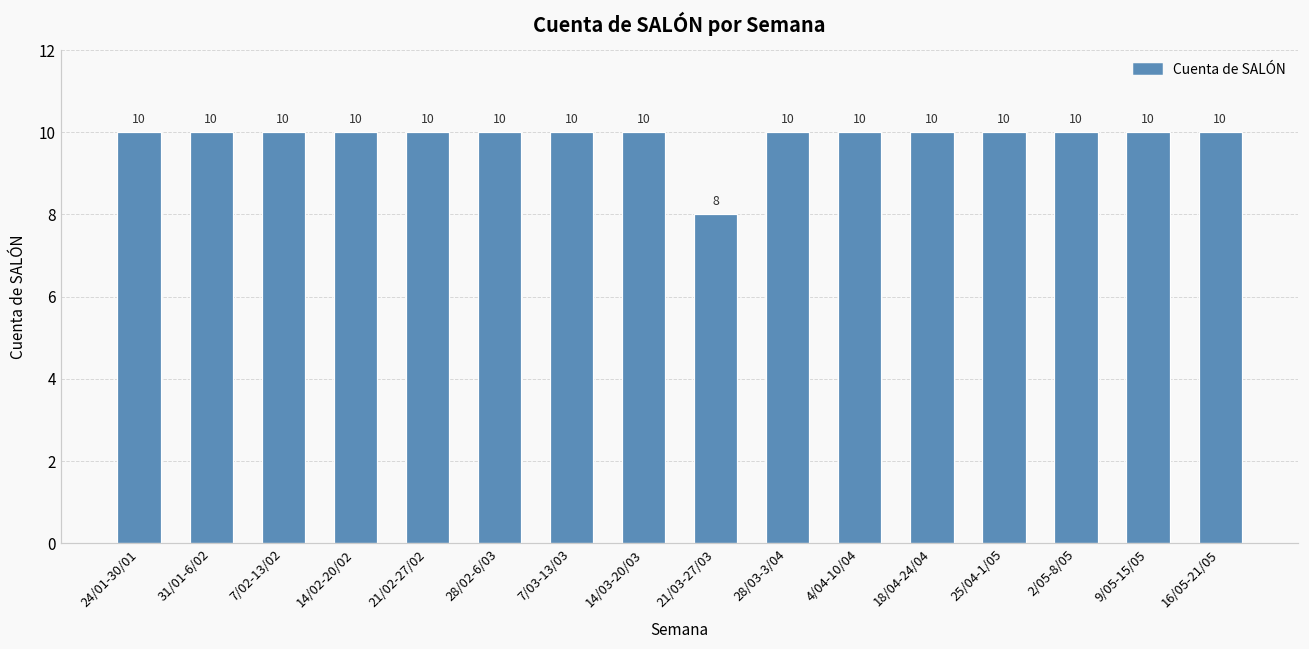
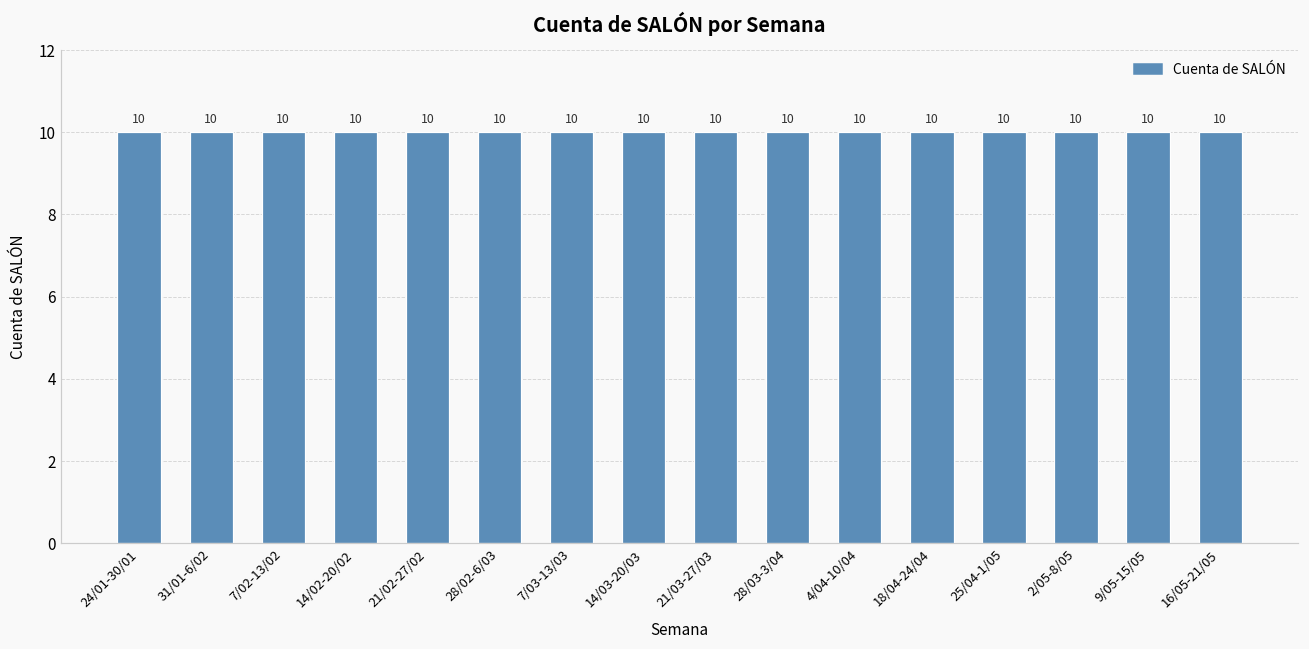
21/03-27/03: 8 -> 10
